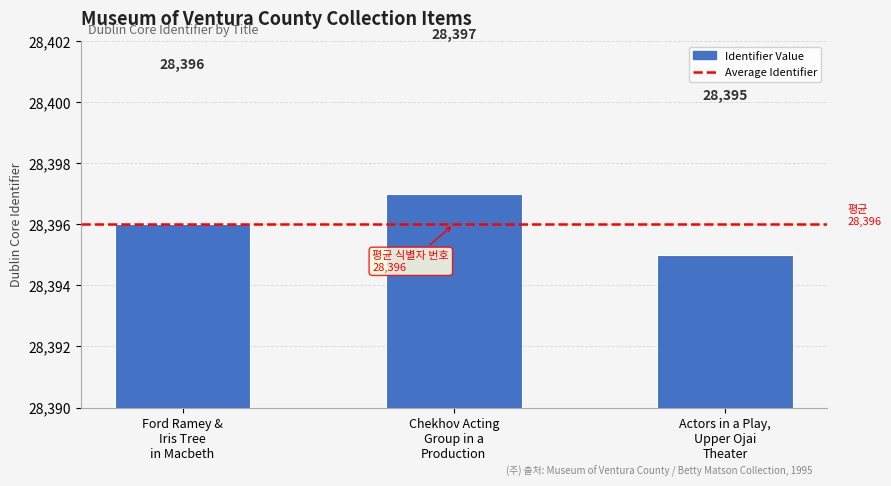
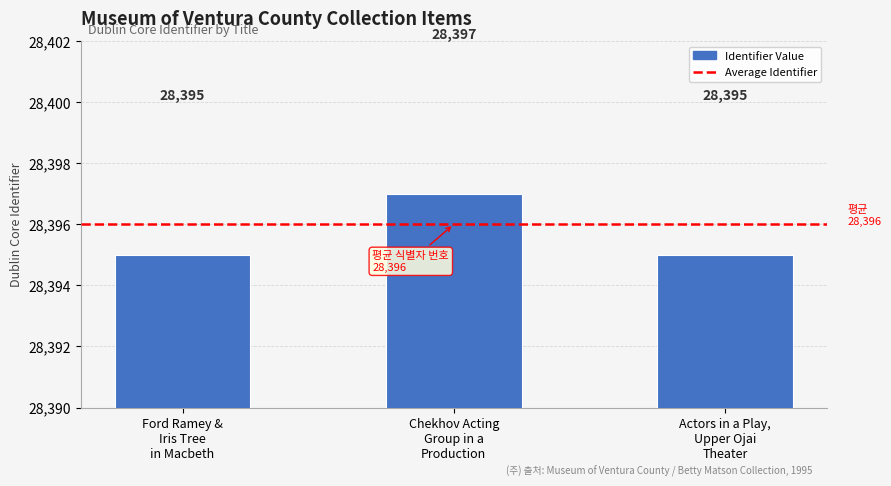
Ford Ramey & Iris Tree in Macbeth: 28,396 -> 28,395
